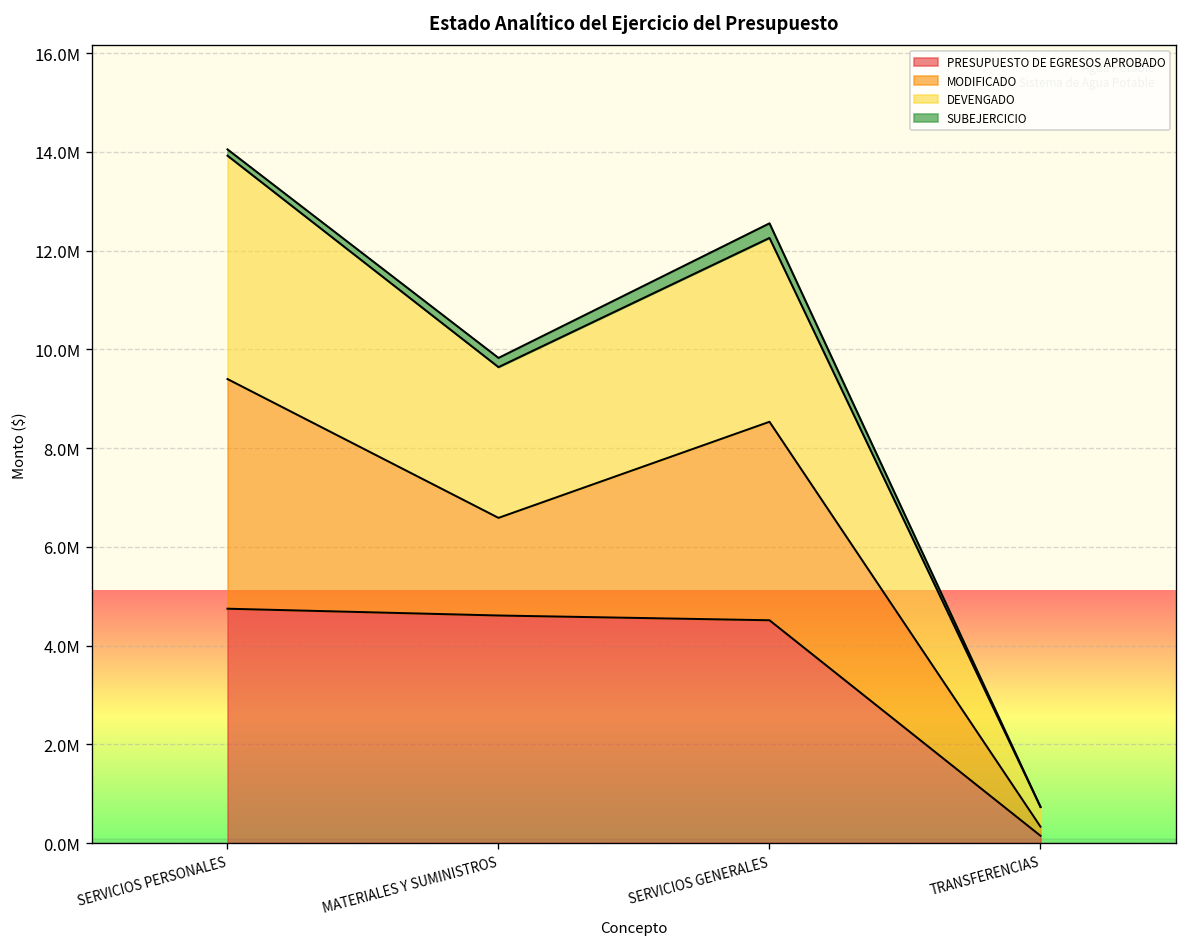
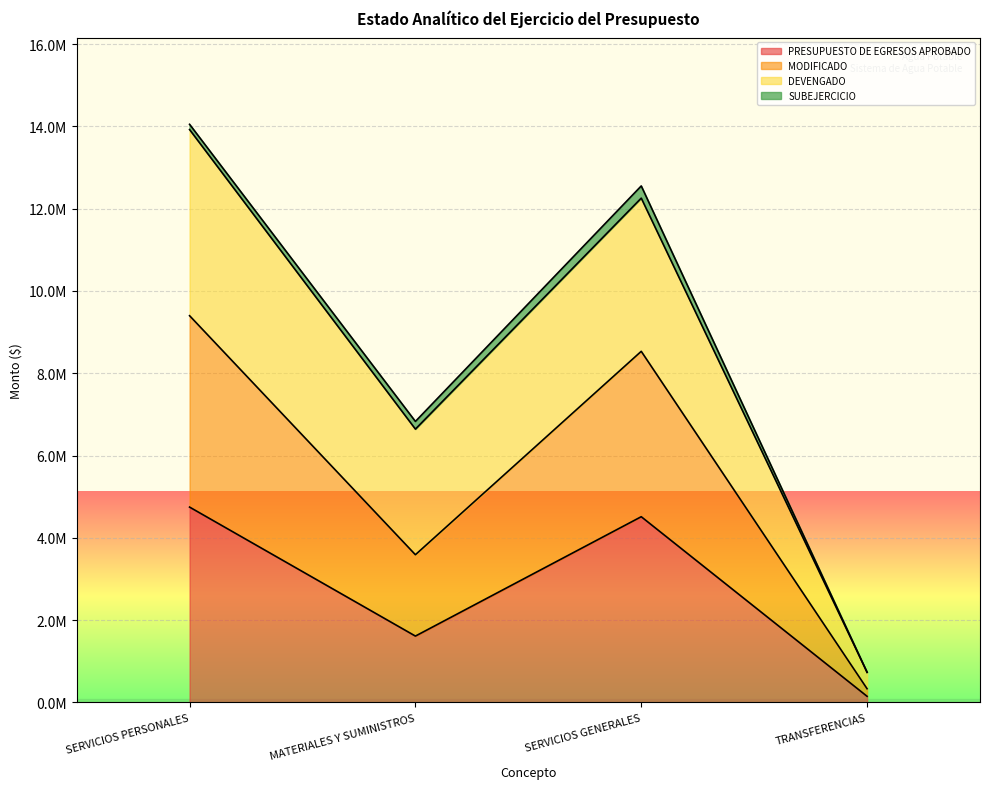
PRESUPUESTO DE EGRESOS APROBADO, MATERIALES Y SUMINISTROS: 4600000 -> 1600000
